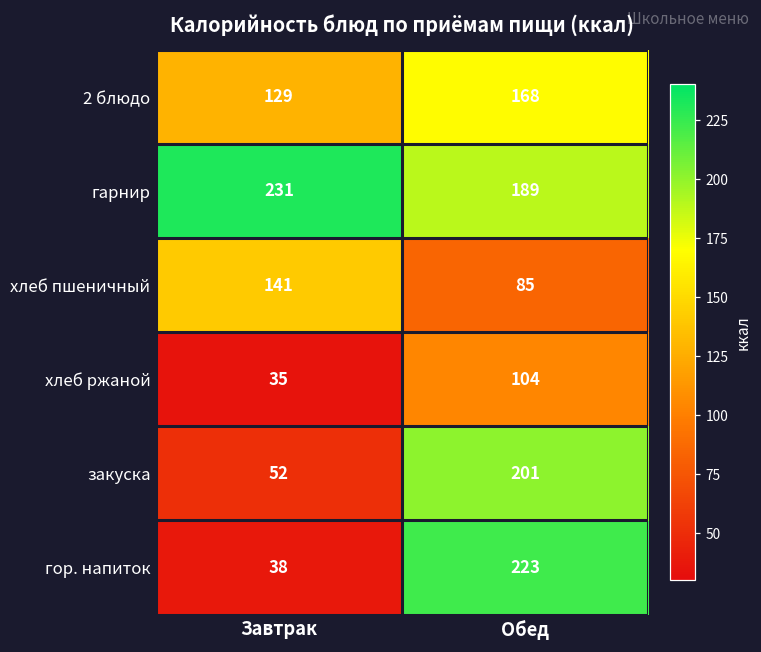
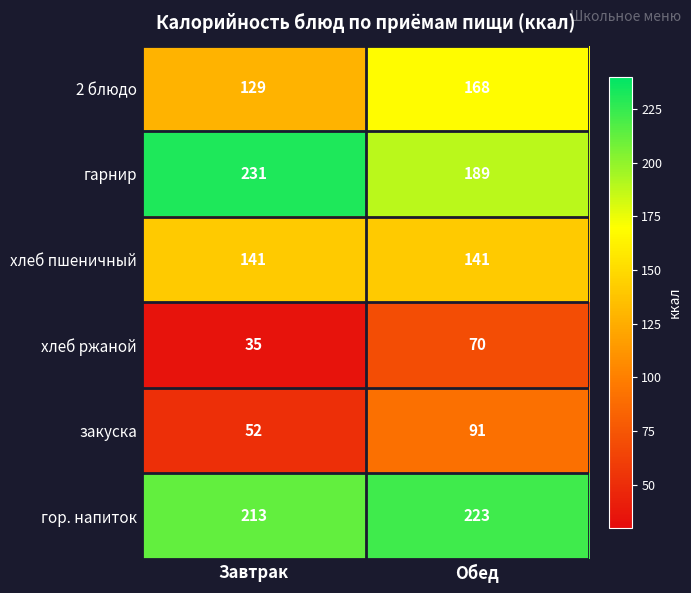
хлеб пшеничный, Обед: 85 -> 141
хлеб ржаной, Обед: 104 -> 70
закуска, Обед: 201 -> 91
гор. напиток, Завтрак: 38 -> 213
